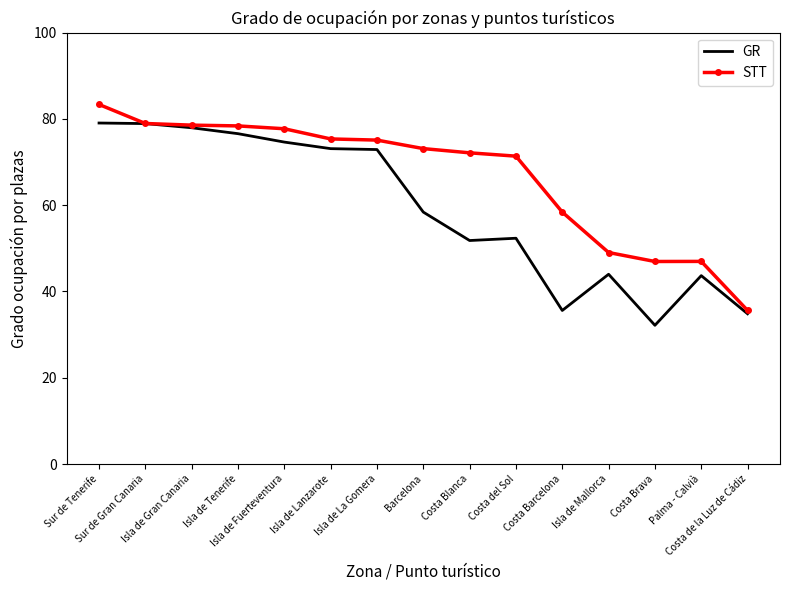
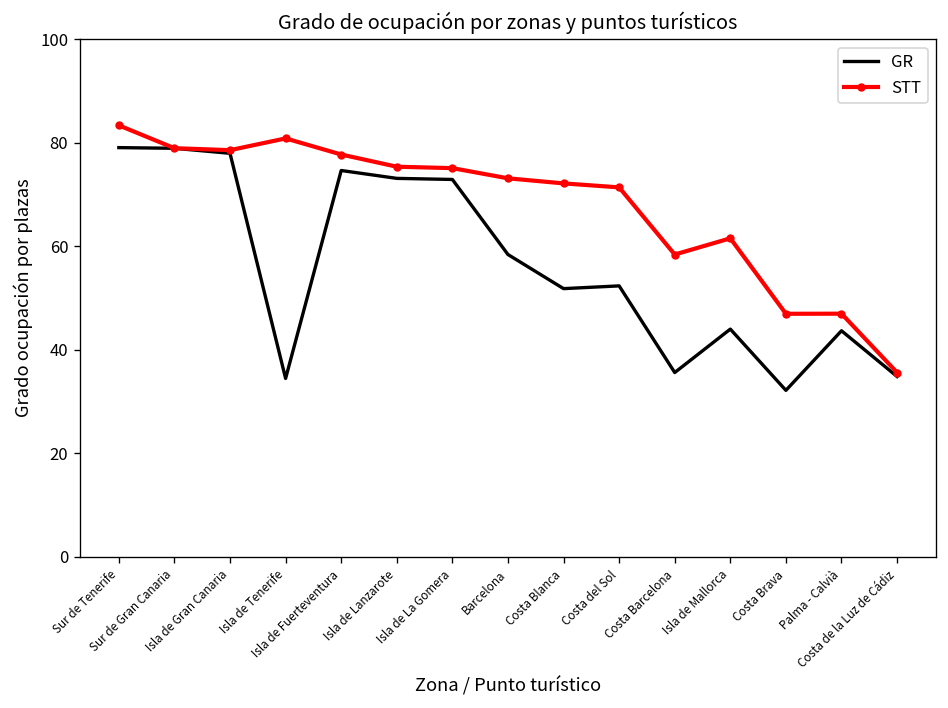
GR, Isla de Tenerife: 77 -> 34
STT, Isla de Tenerife: 78 -> 81
STT, Isla de Mallorca: 49 -> 62
